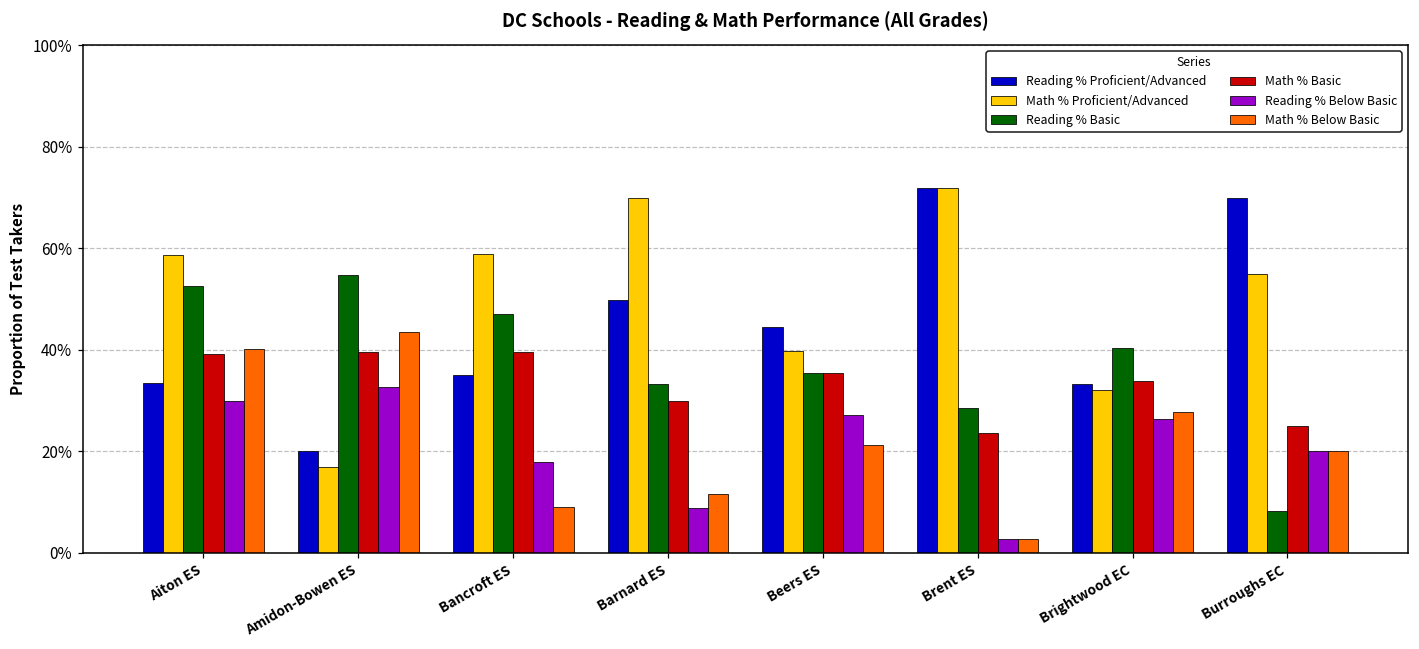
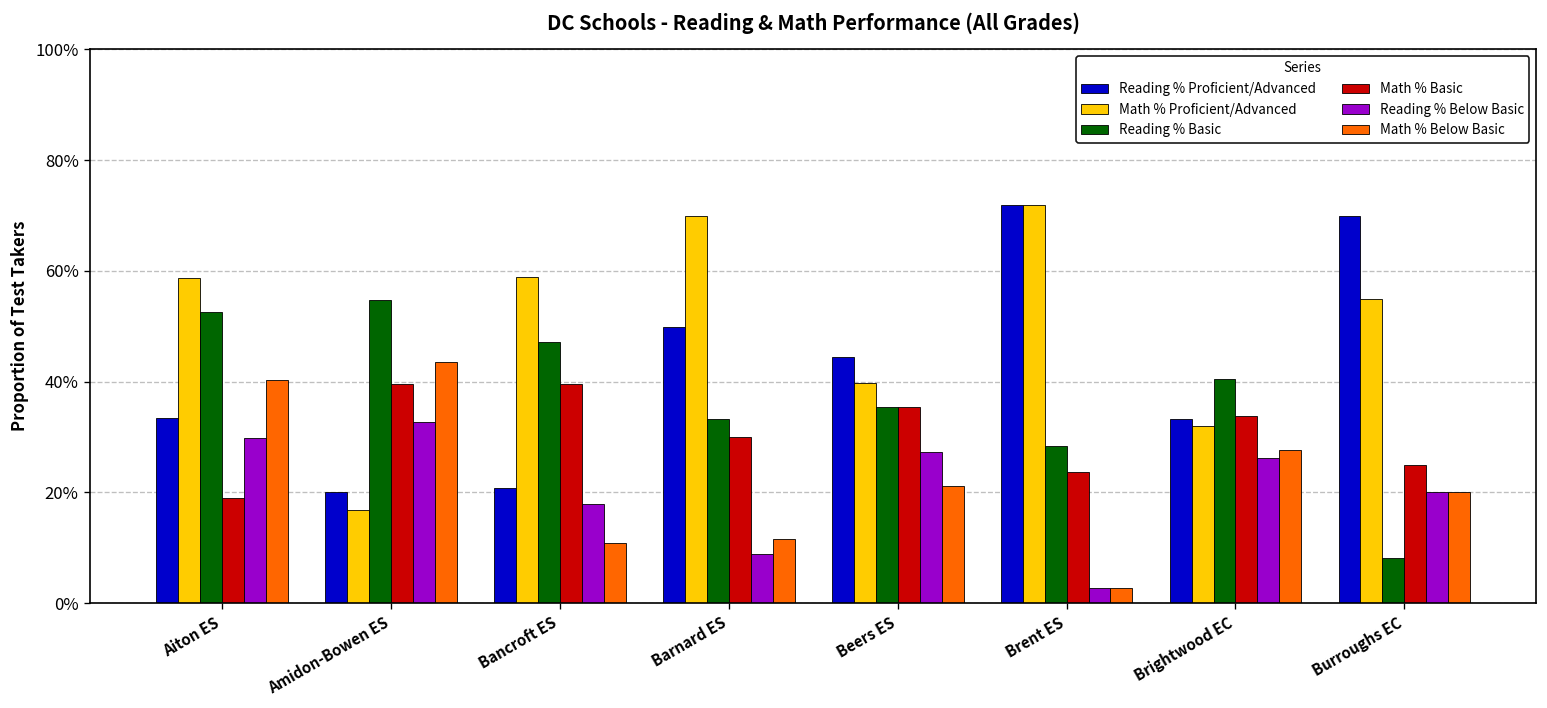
Math % Basic, Aiton ES: 39% -> 19%
Reading % Proficient/Advanced, Bancroft ES: 35% -> 21%
Math % Below Basic, Bancroft ES: 9% -> 11%
